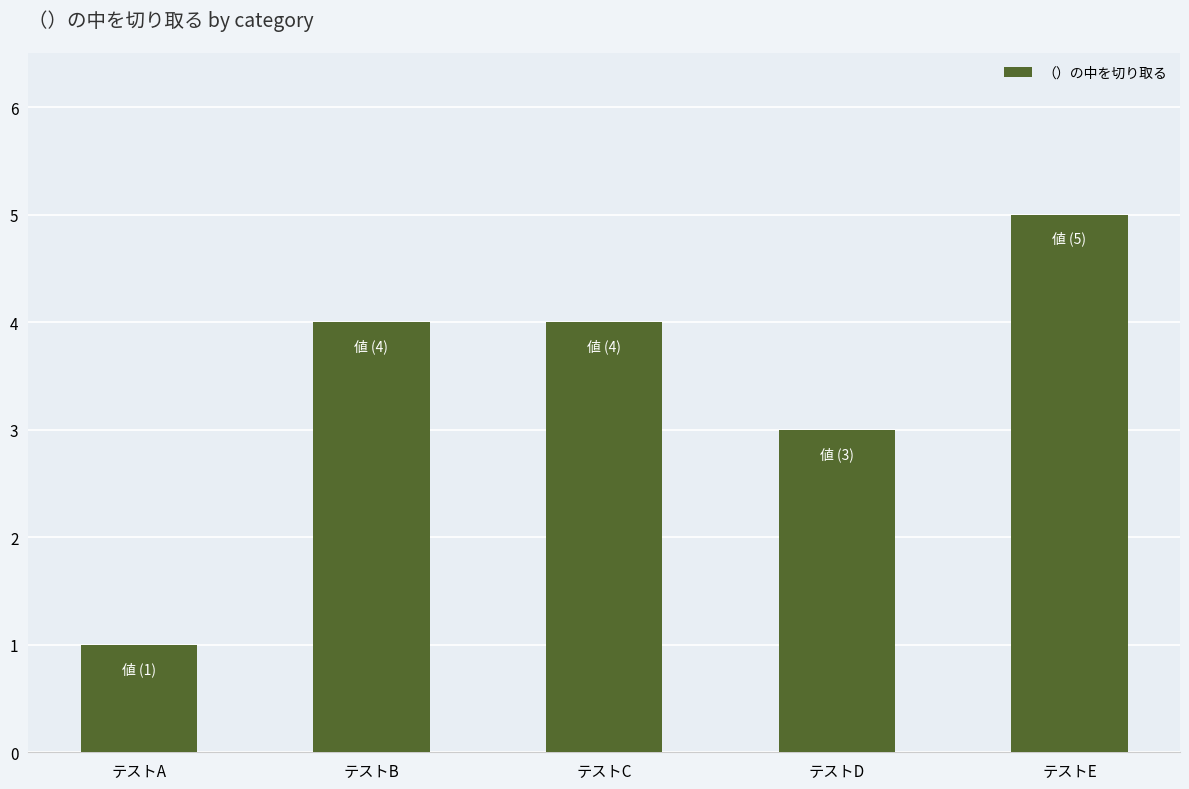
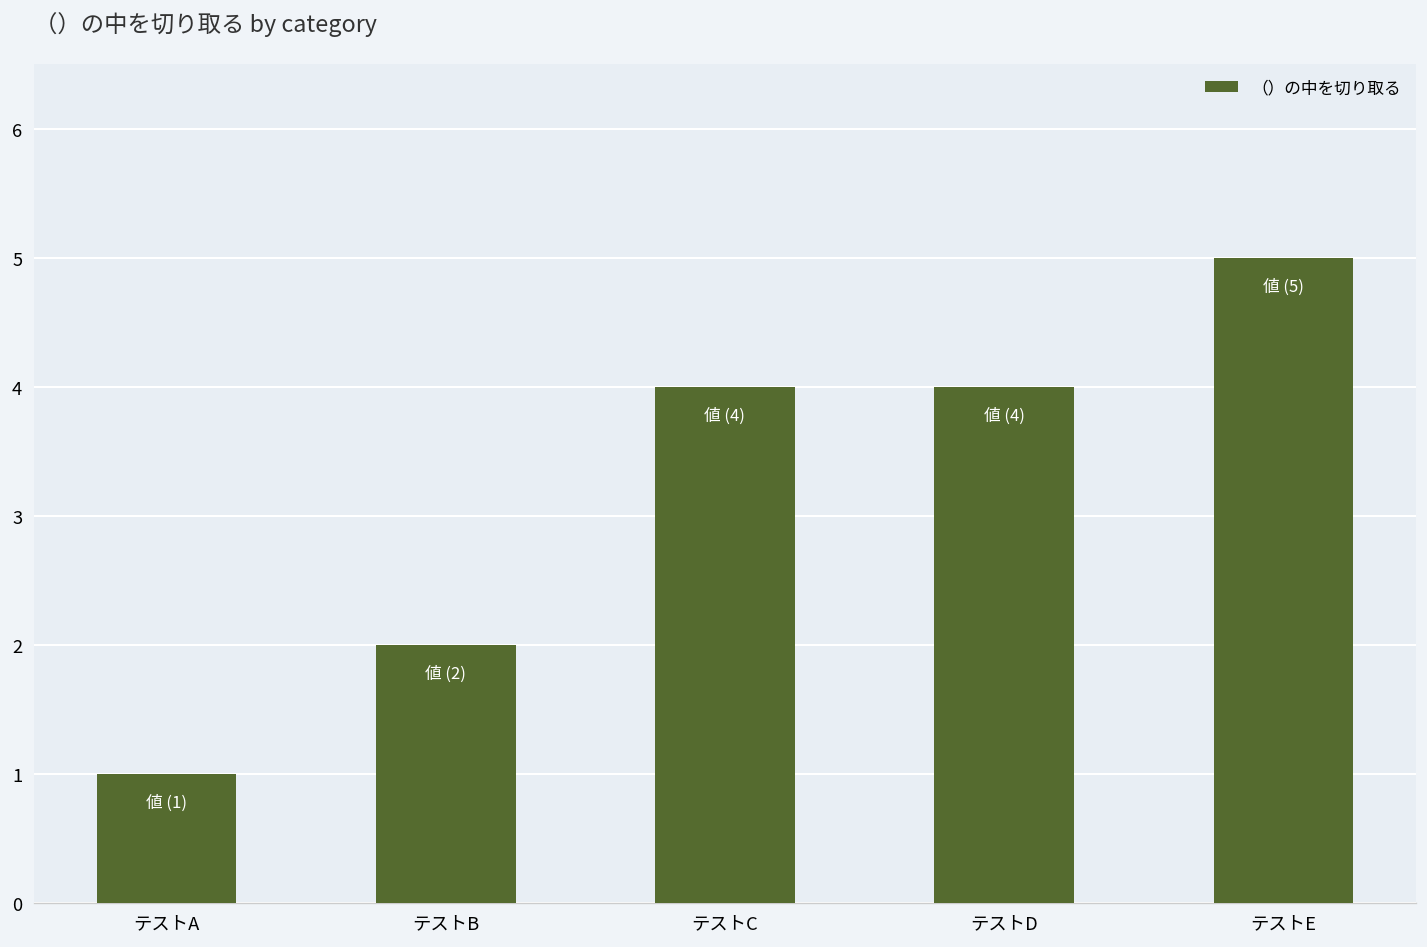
テストB: (4) -> (2)
テストD: (3) -> (4)
